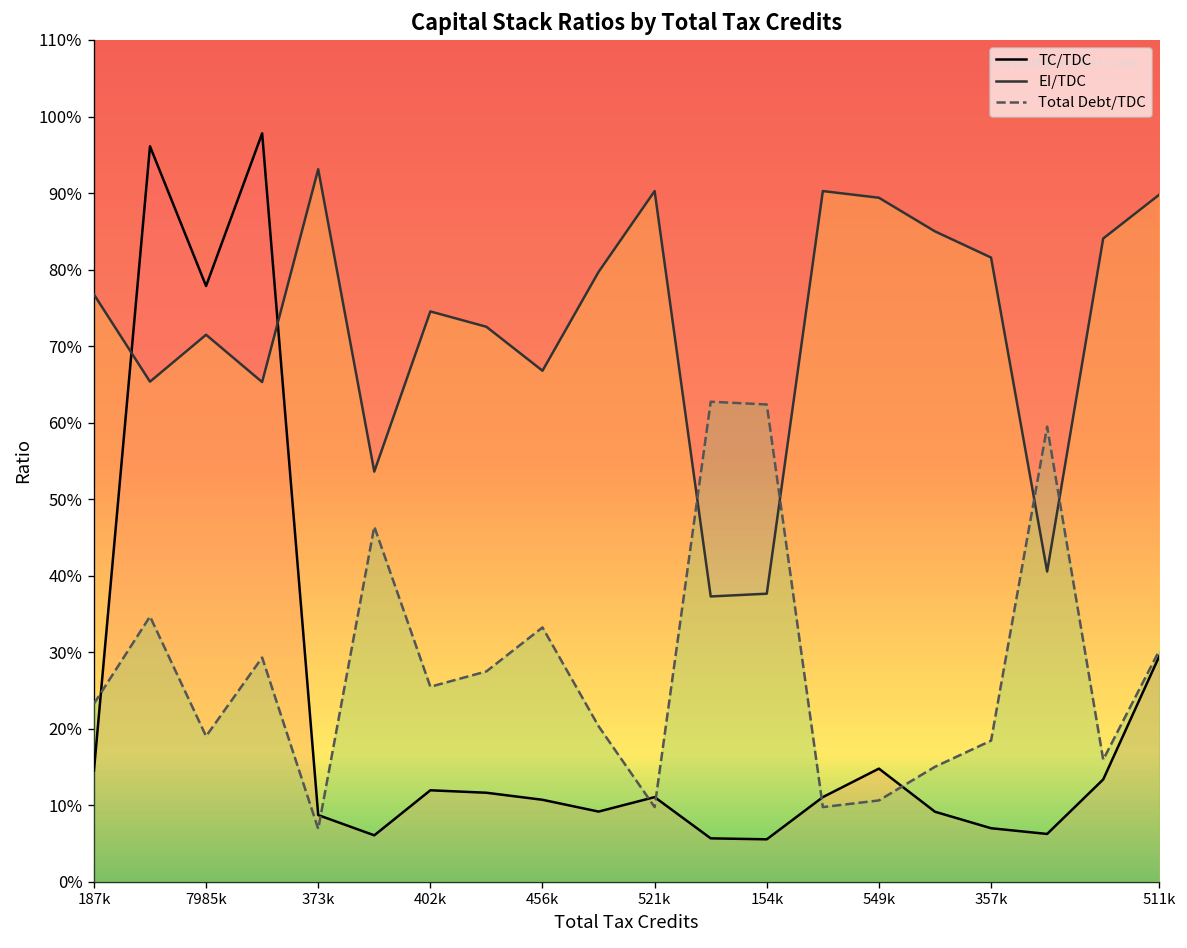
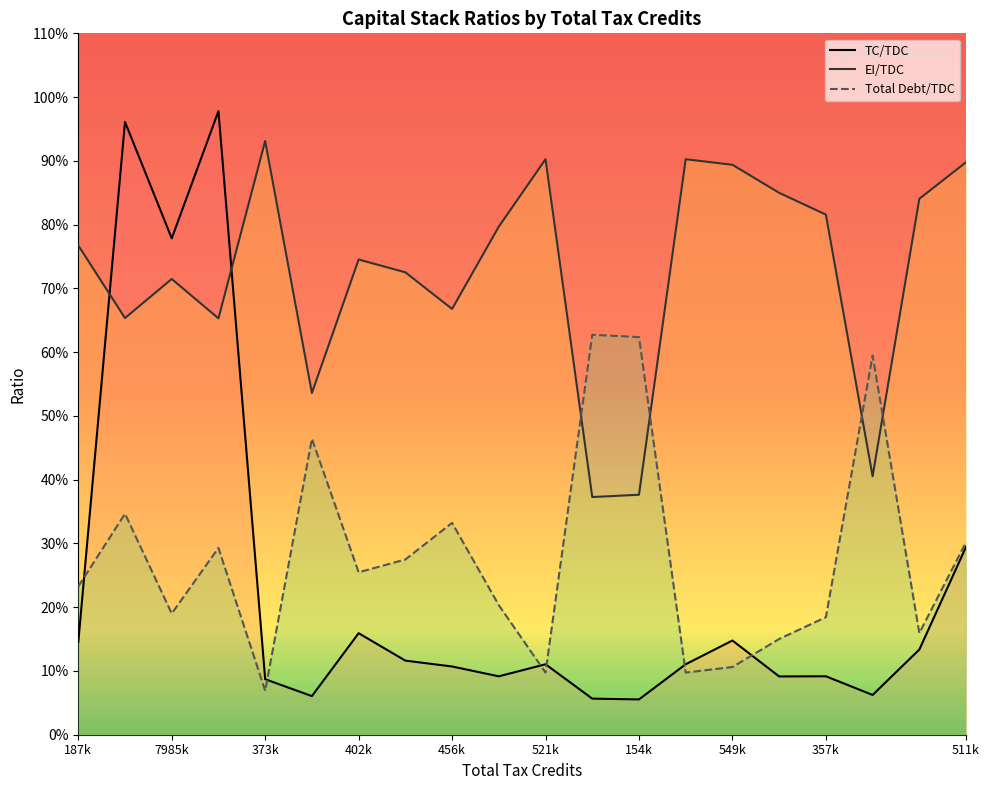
TC/TDC, 402k: 12% -> 16%
TC/TDC, 357k: 7% -> 9%
